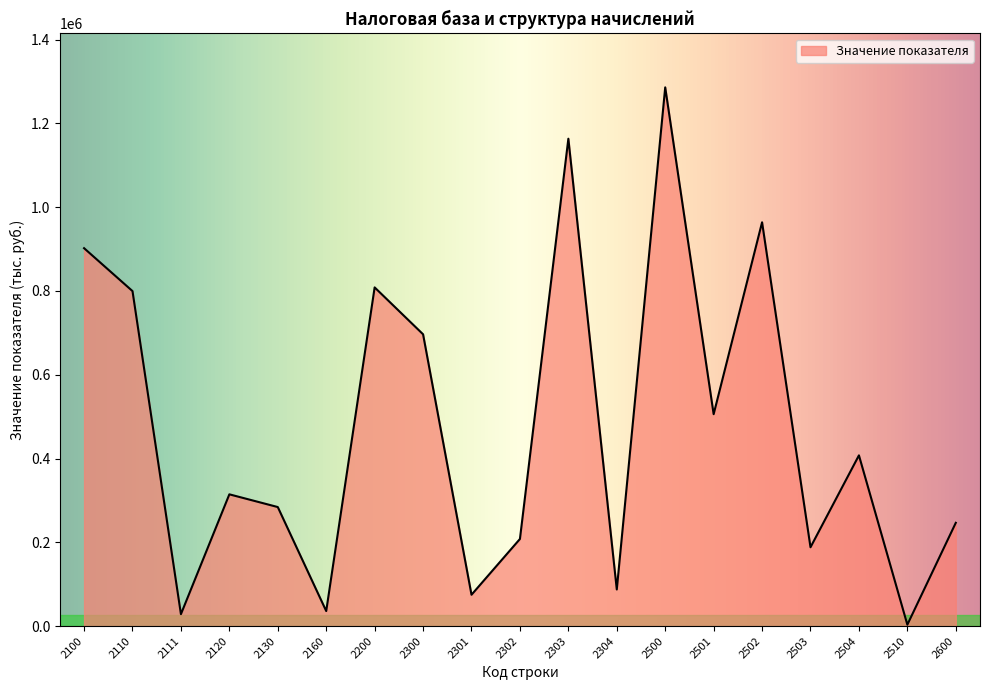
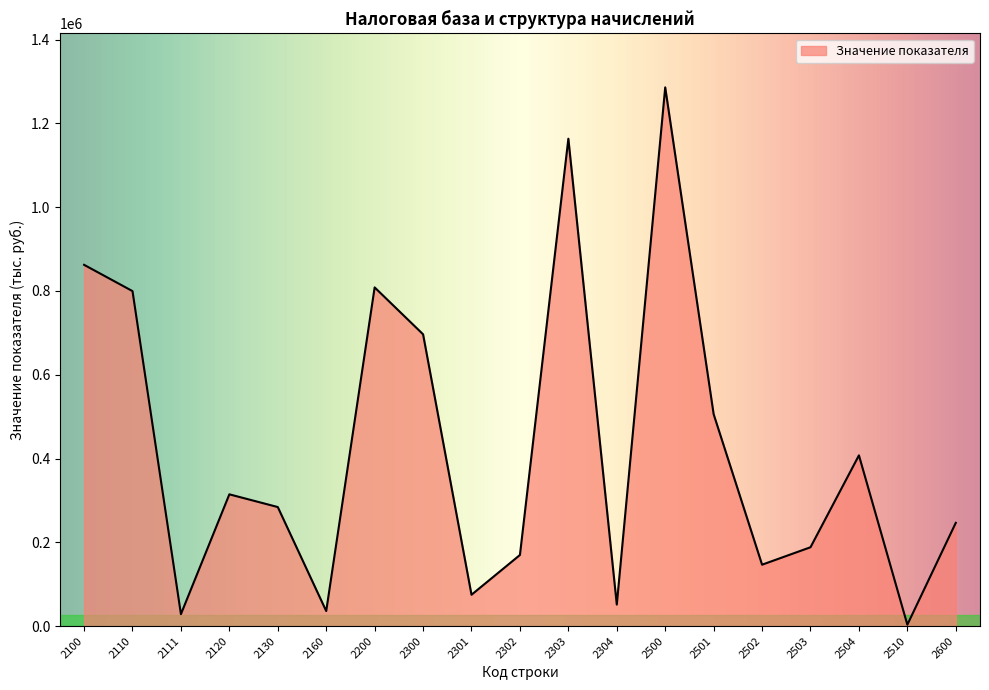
2100: 900000 -> 860000
2302: 210000 -> 170000
2304: 90000 -> 50000
2502: 960000 -> 150000
